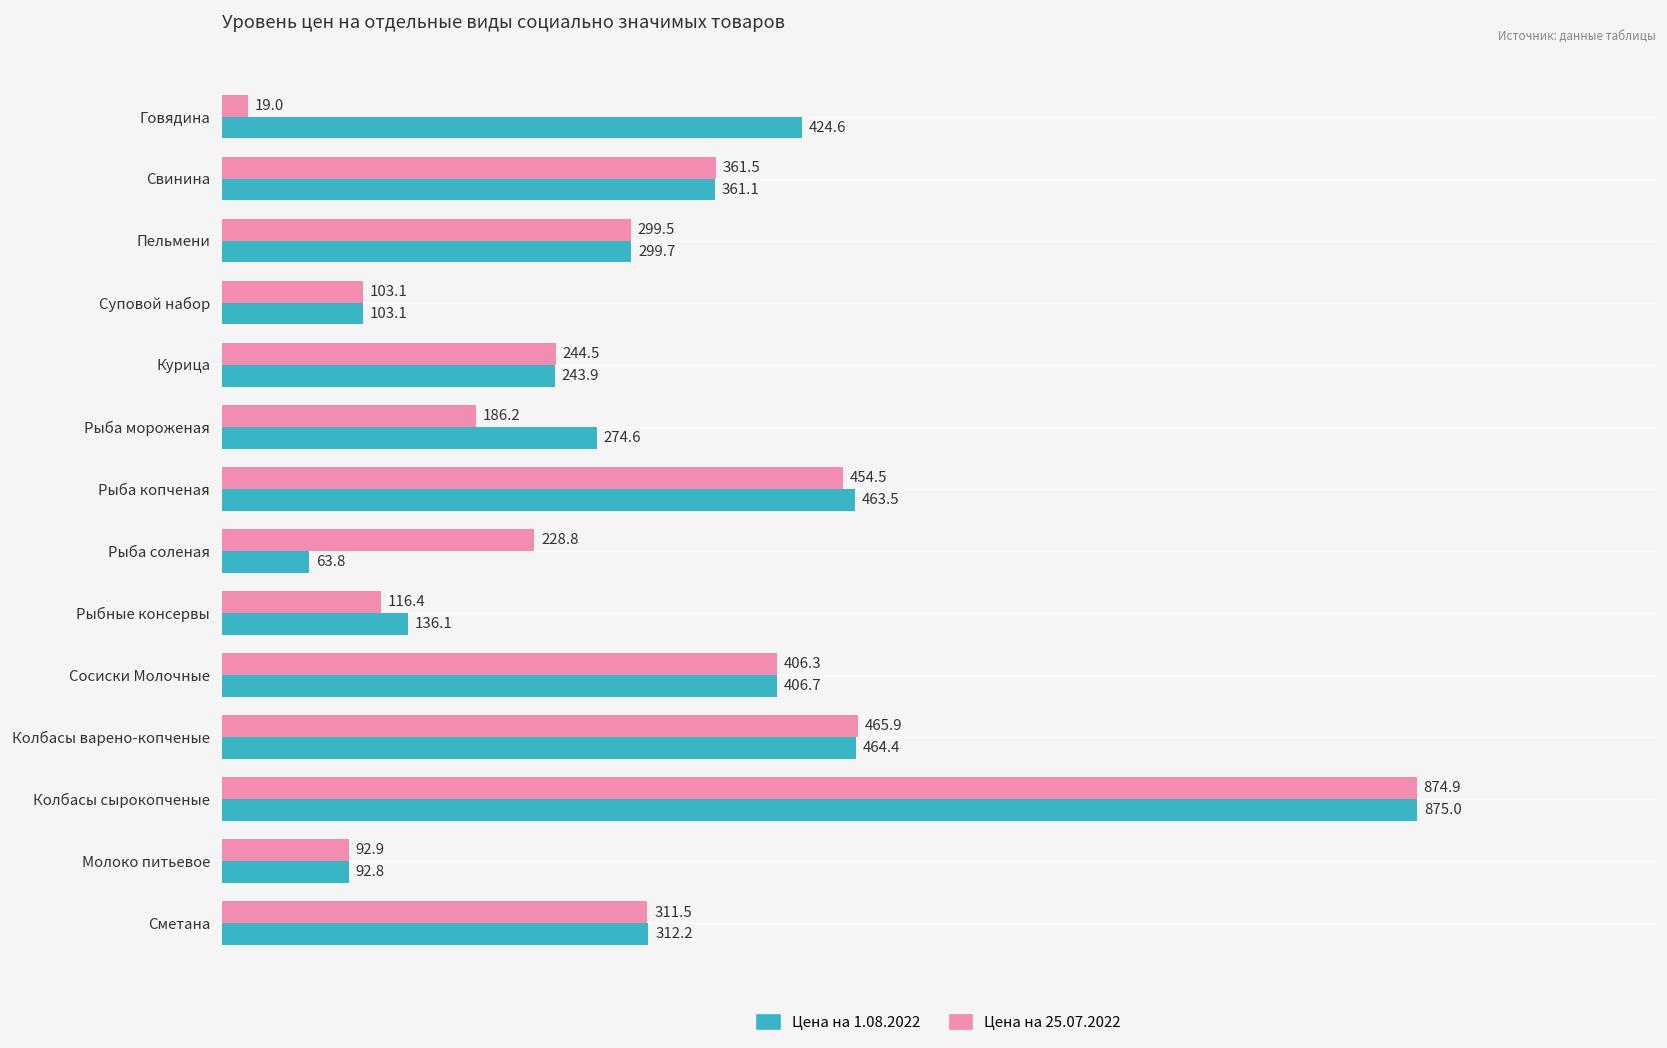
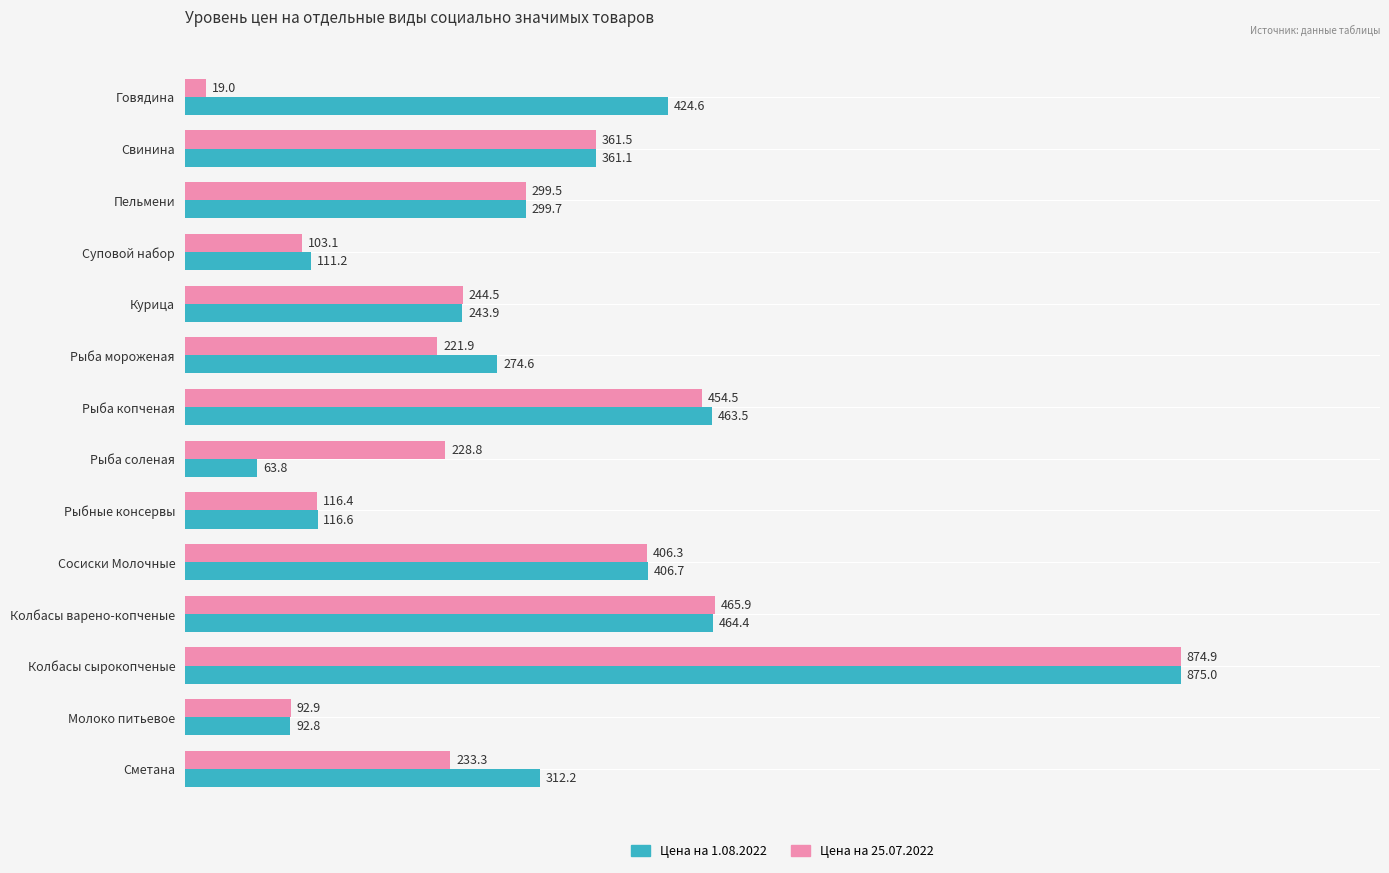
Цена на 1.08.2022, Суповой набор: 103.1 -> 111.2
Цена на 25.07.2022, Рыба мороженая: 186.2 -> 221.9
Цена на 1.08.2022, Рыбные консервы: 136.1 -> 116.6
Цена на 25.07.2022, Сметана: 311.5 -> 233.3
